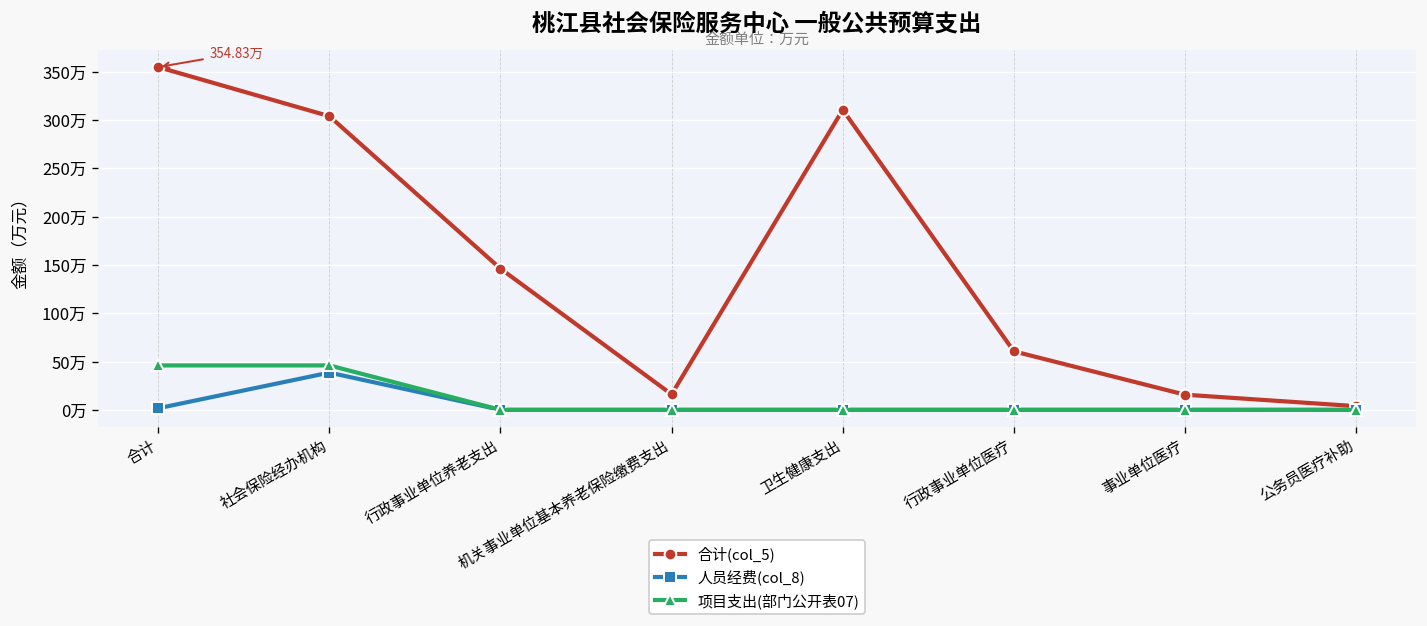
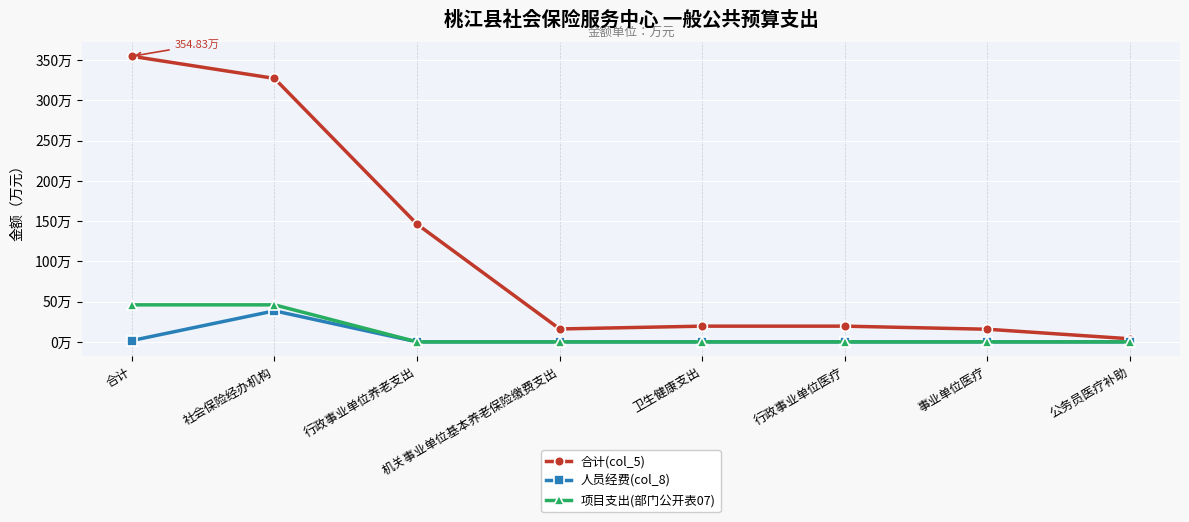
合计(col_5), 社会保险经办机构: 300万 -> 330万
合计(col_5), 卫生健康支出: 310万 -> 20万
合计(col_5), 行政事业单位医疗: 60万 -> 20万
